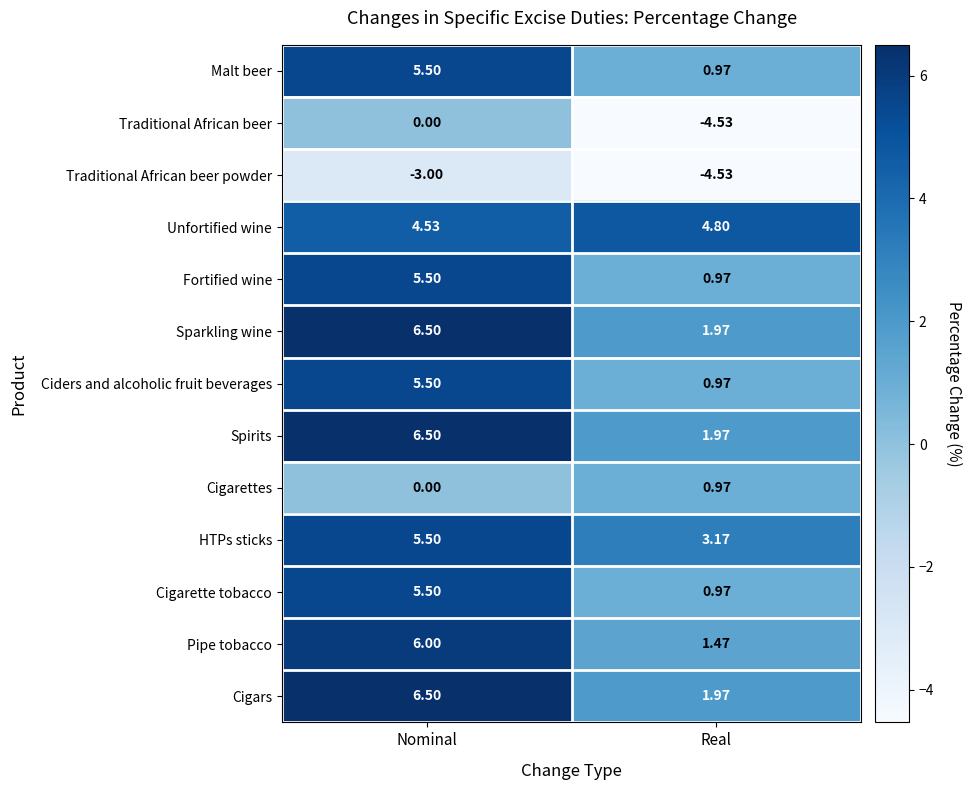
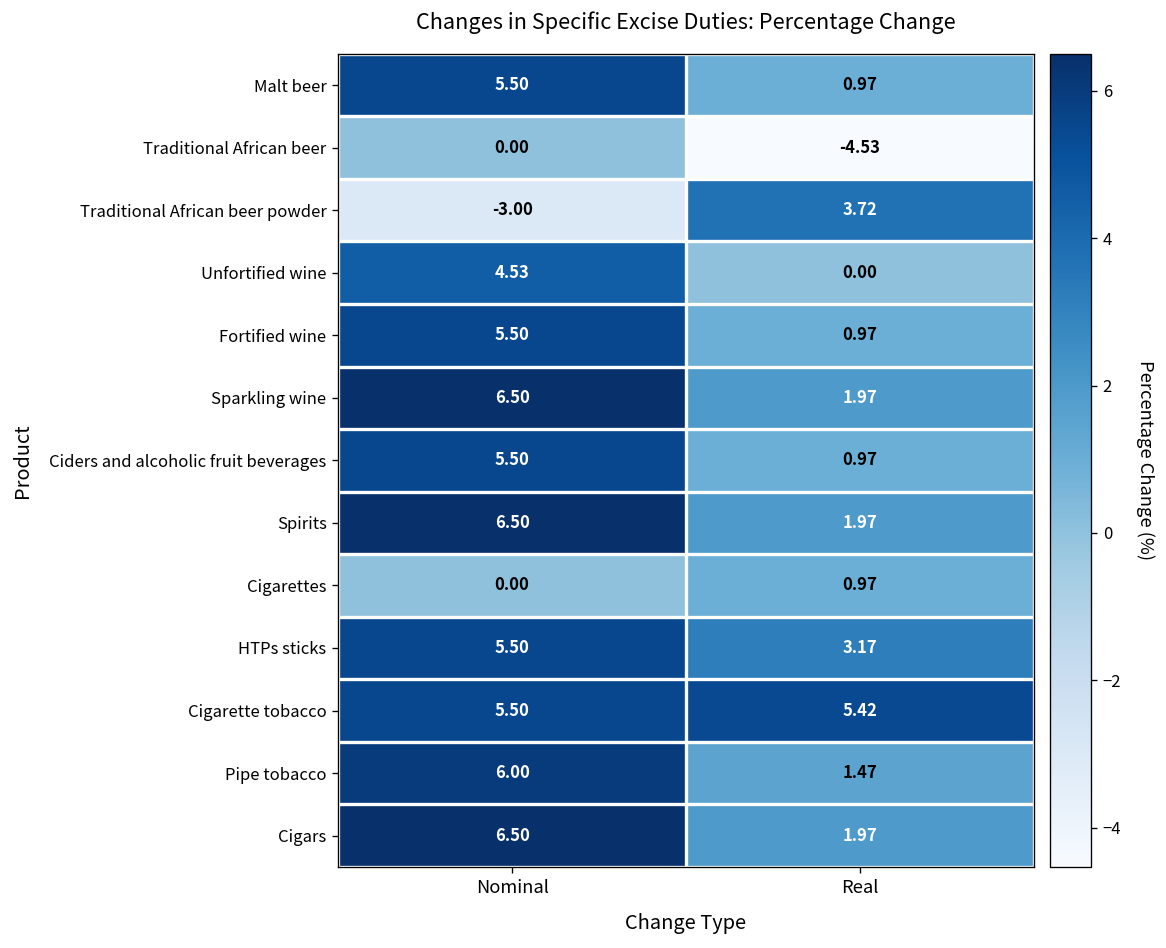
Traditional African beer powder, Real: -4.53 -> 3.72
Unfortified wine, Real: 4.80 -> 0.00
Cigarette tobacco, Real: 0.97 -> 5.42
